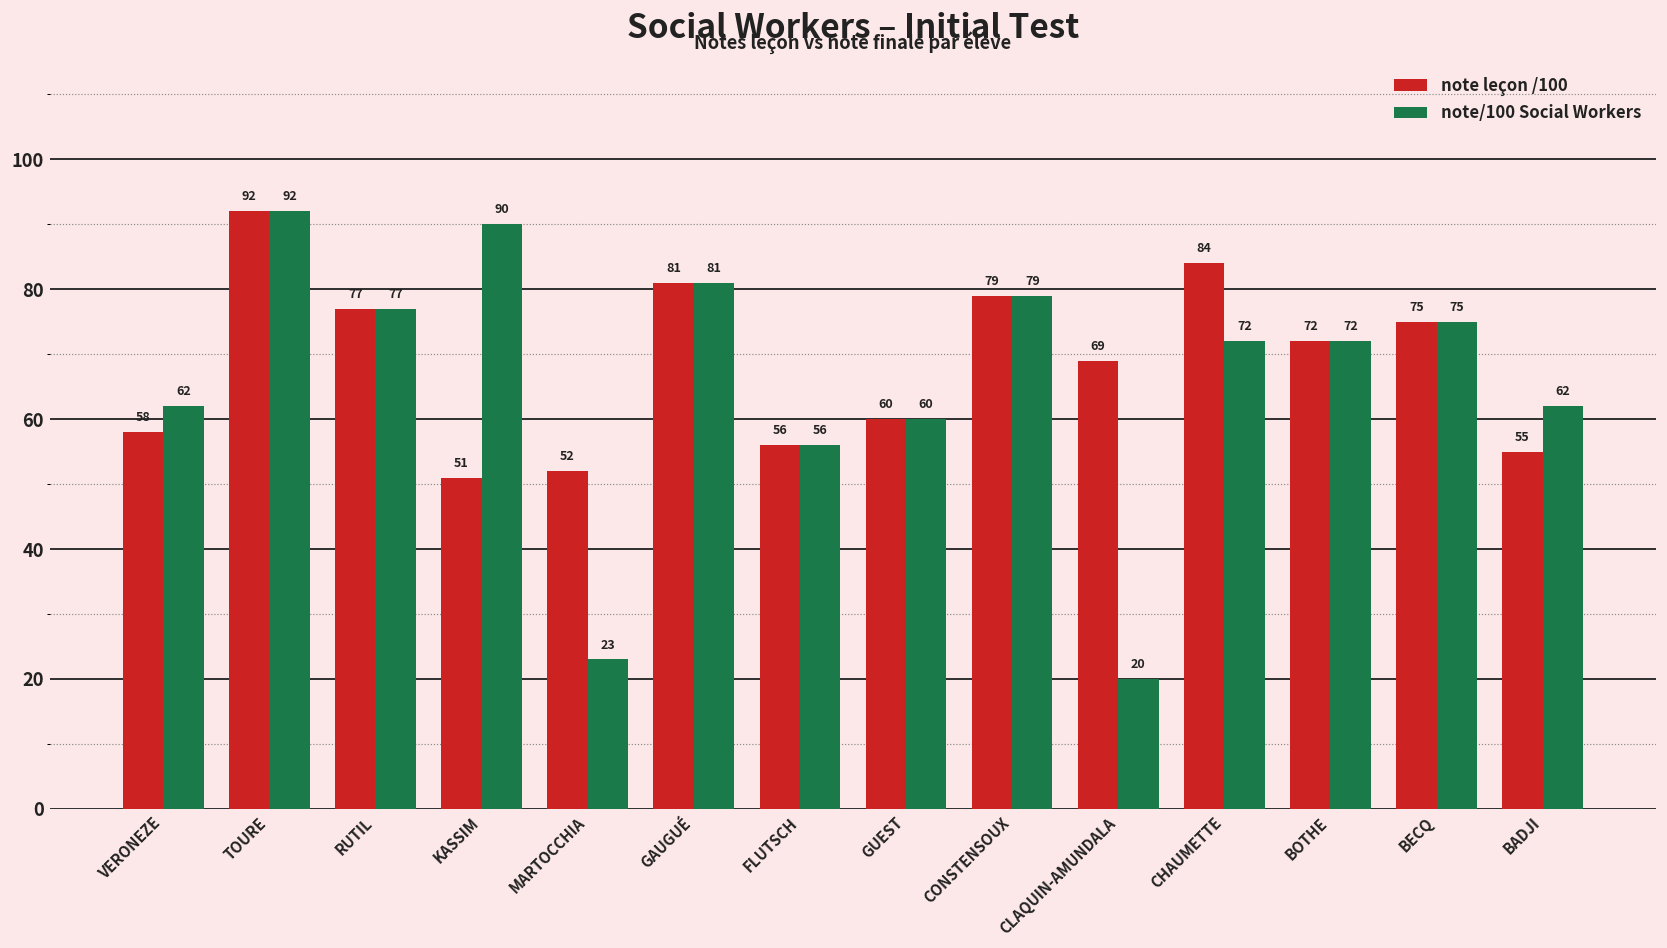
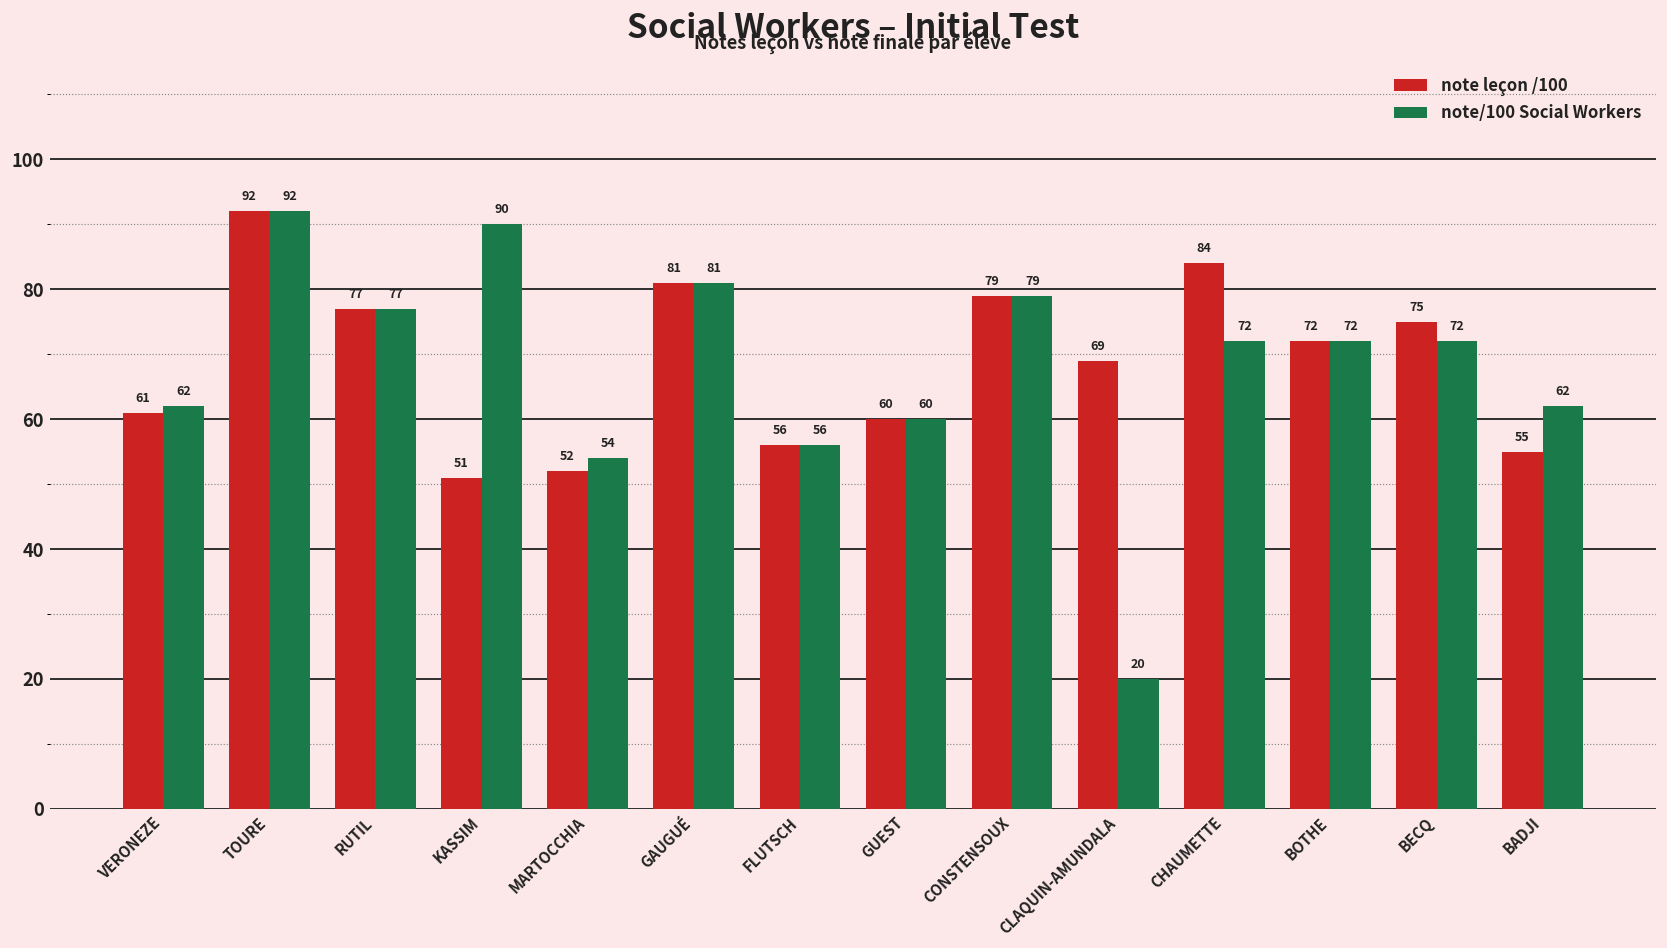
note leçon /100, VERONEZE: 58 -> 61
note/100 Social Workers, MARTOCCHIA: 23 -> 54
note/100 Social Workers, BECQ: 75 -> 72
